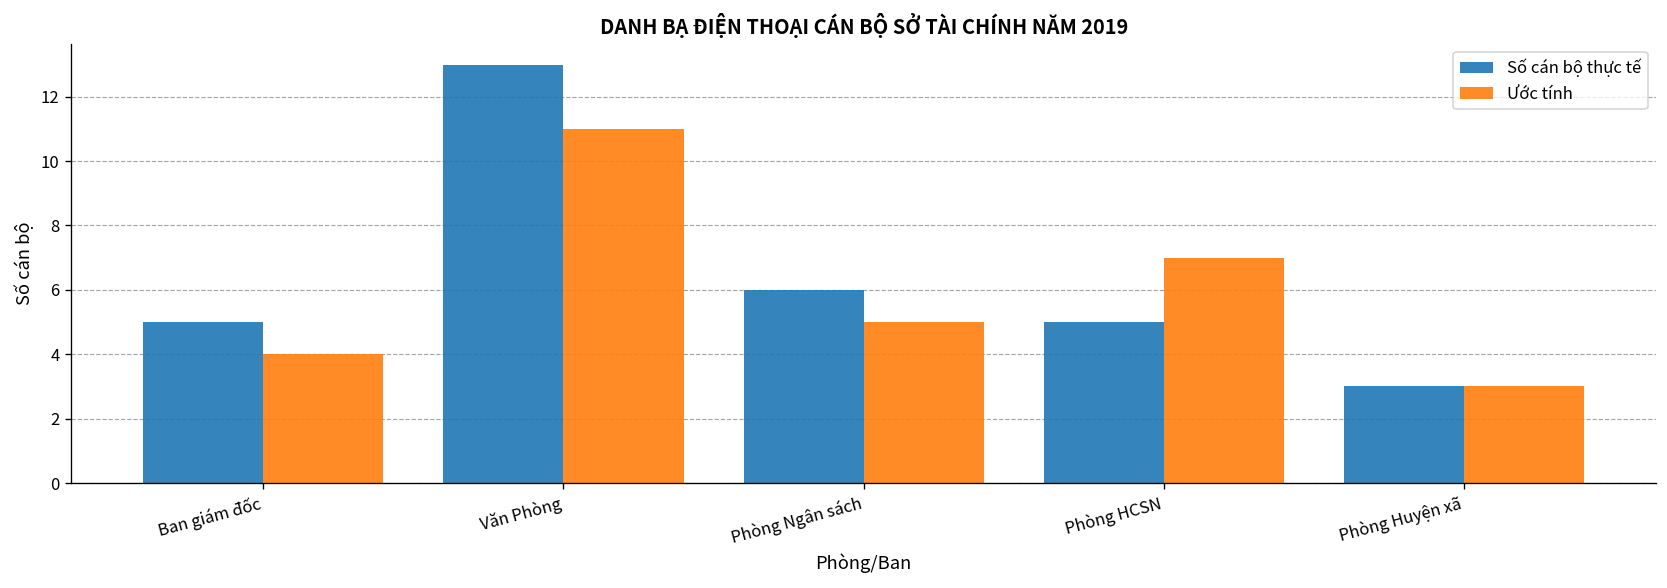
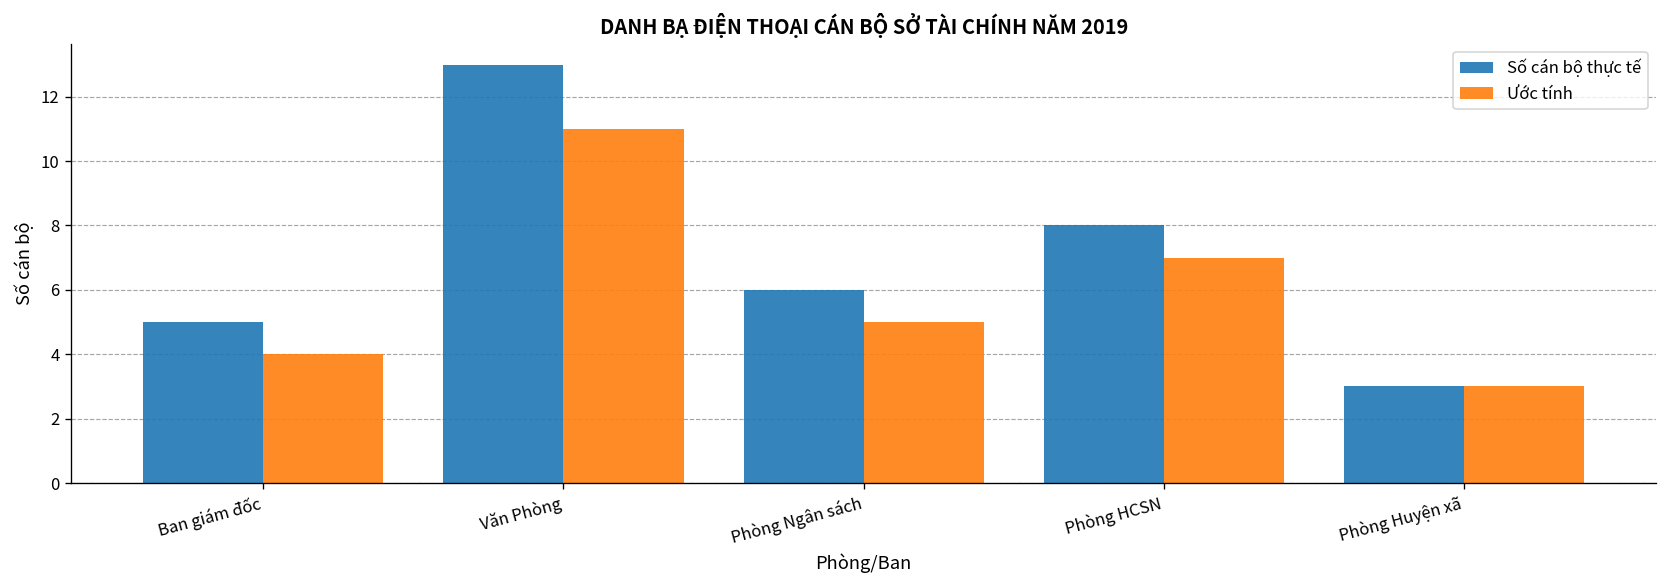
Số cán bộ thực tế, Phòng HCSN: 5 -> 8
